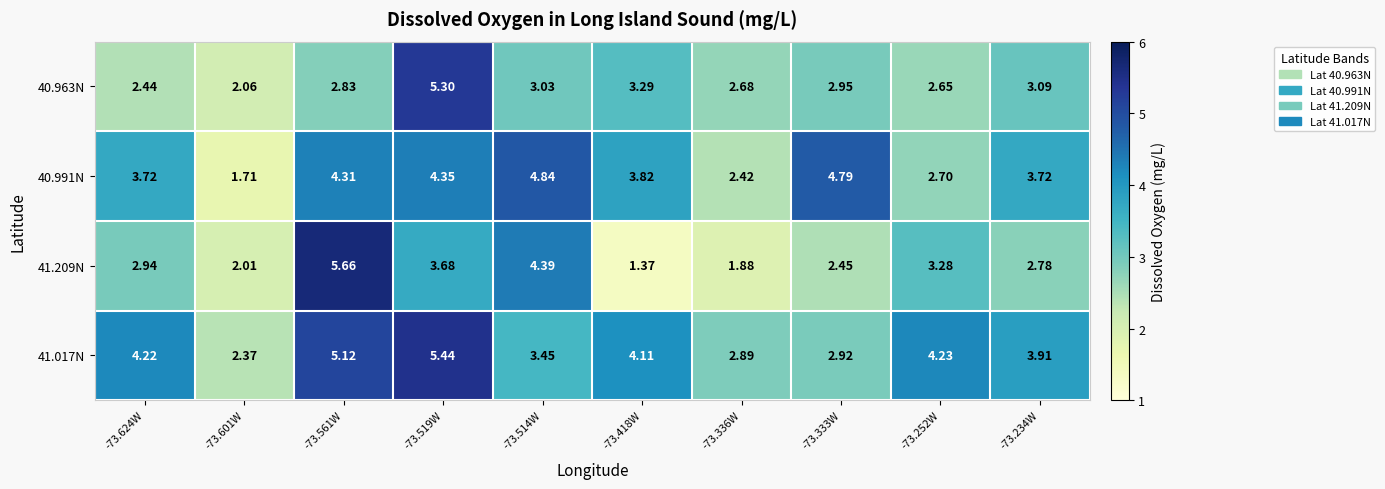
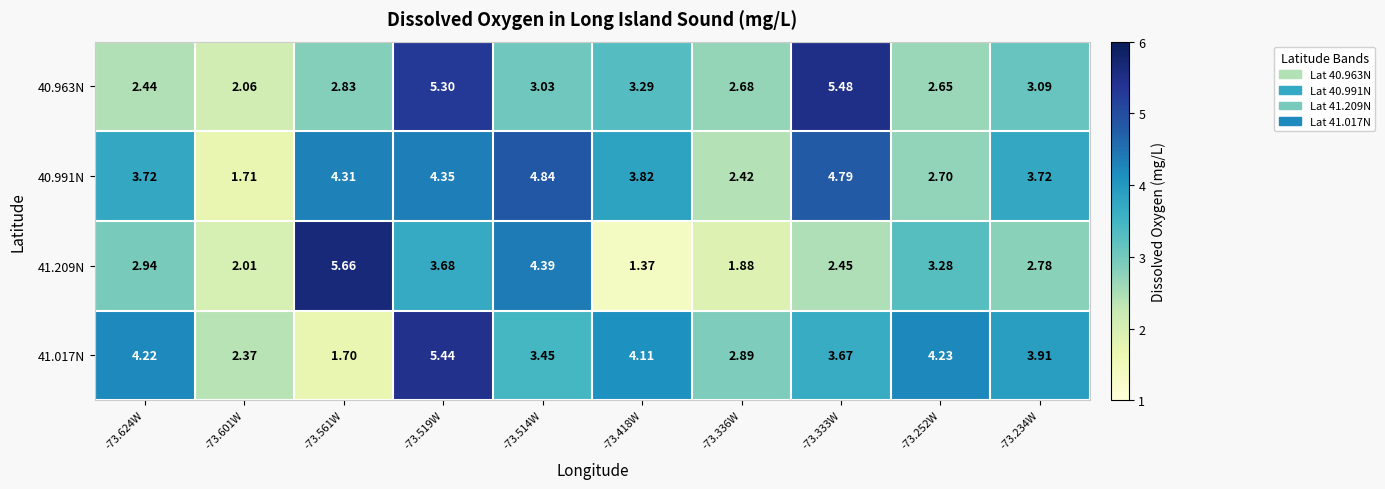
40.963N, -73.333W: 2.95 -> 5.48
41.017N, -73.561W: 5.12 -> 1.70
41.017N, -73.333W: 2.92 -> 3.67
